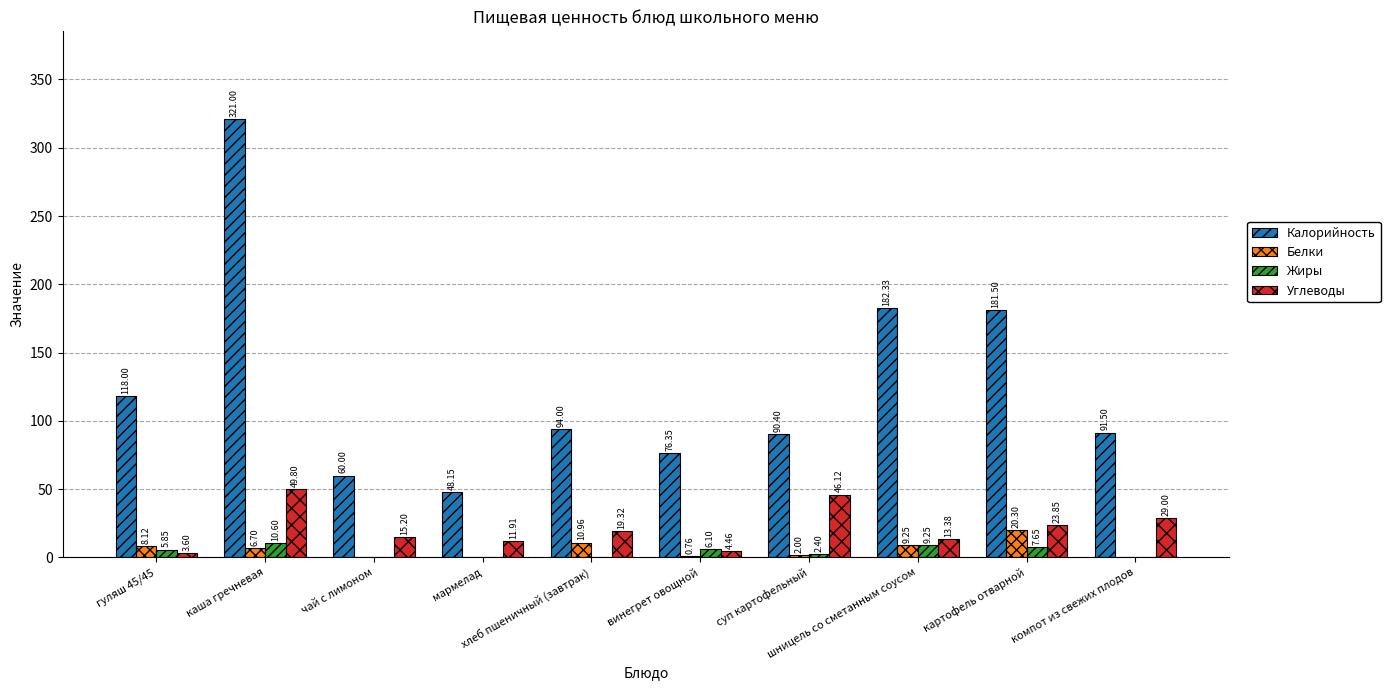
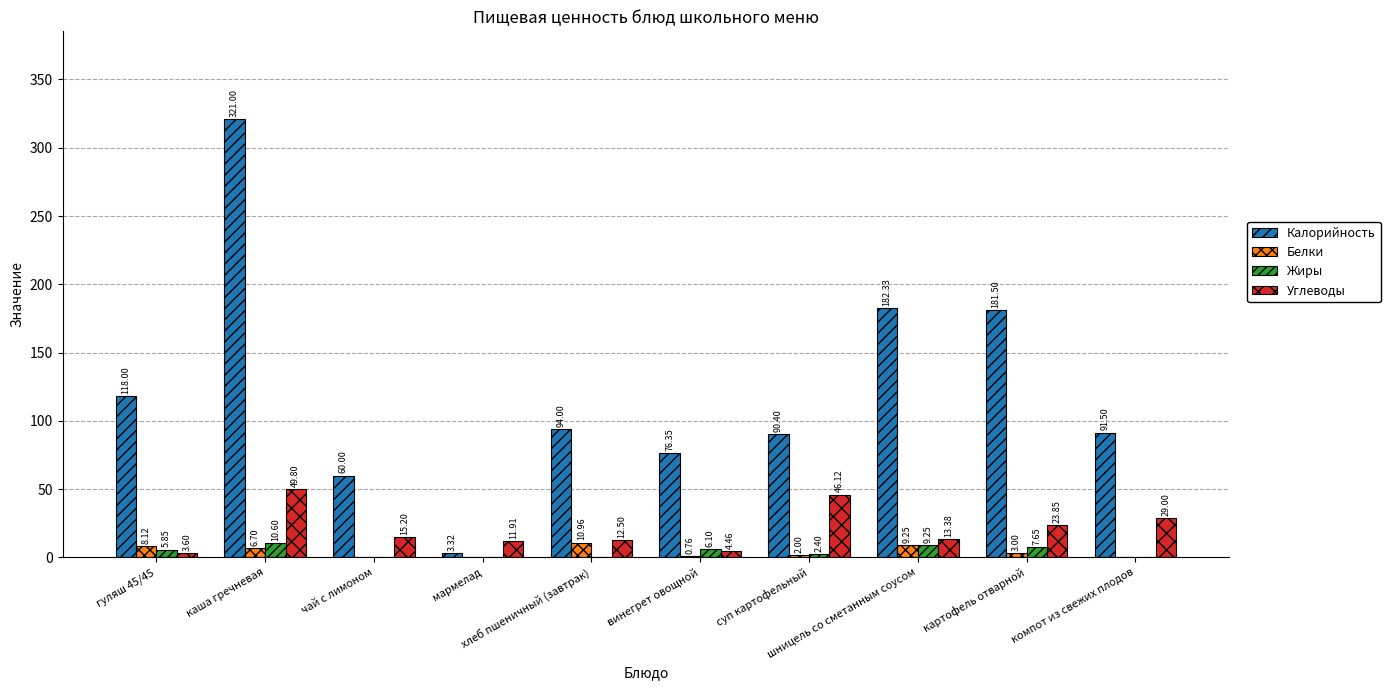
Калорийность, мармелад: 48.15 -> 3.32
Углеводы, хлеб пшеничный (завтрак): 19.32 -> 12.50
Белки, картофель отварной: 20.30 -> 3.00
